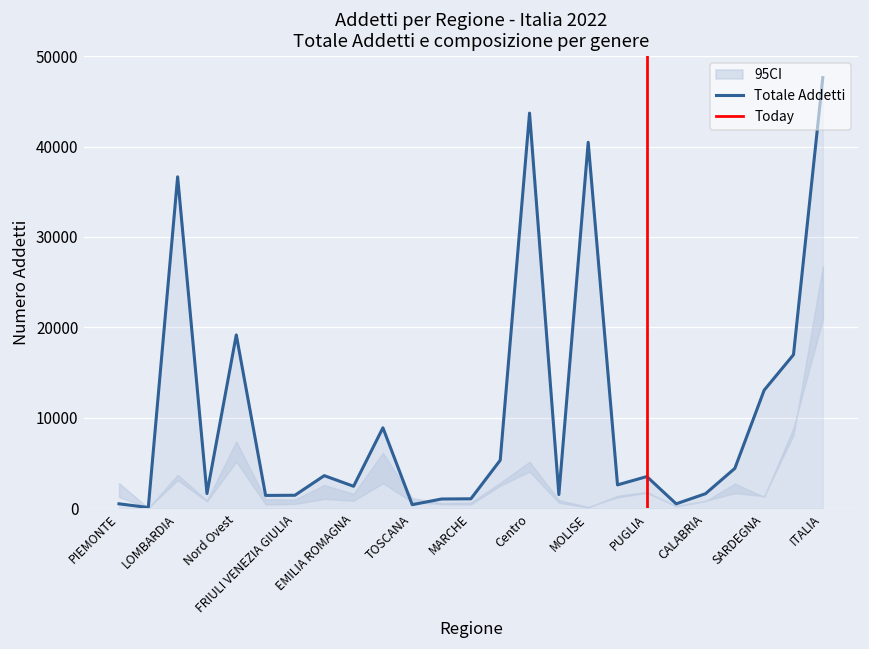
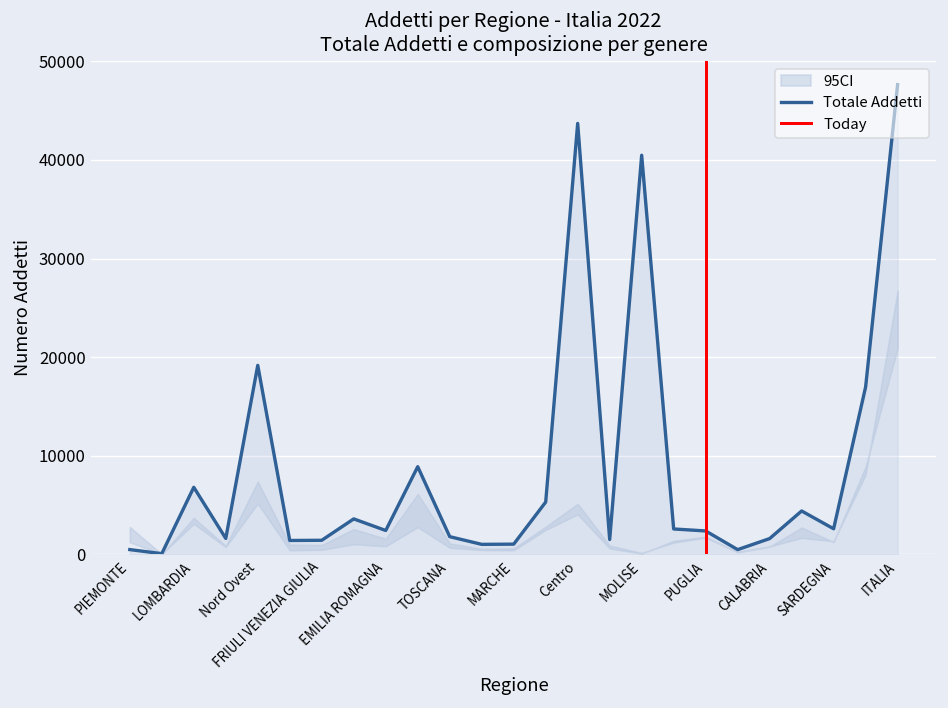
Totale Addetti, LOMBARDIA: 37000 -> 7000
Totale Addetti, TOSCANA: 0 -> 2000
Totale Addetti, PUGLIA: 4000 -> 2000
Totale Addetti, SARDEGNA: 13000 -> 3000
